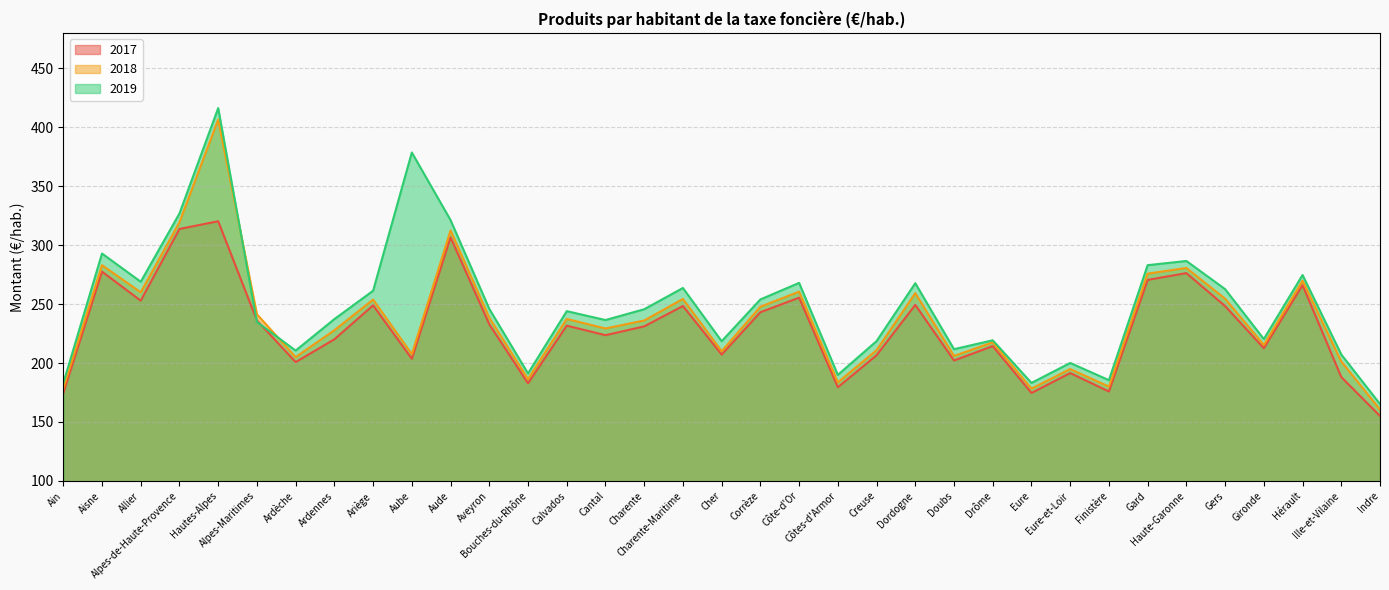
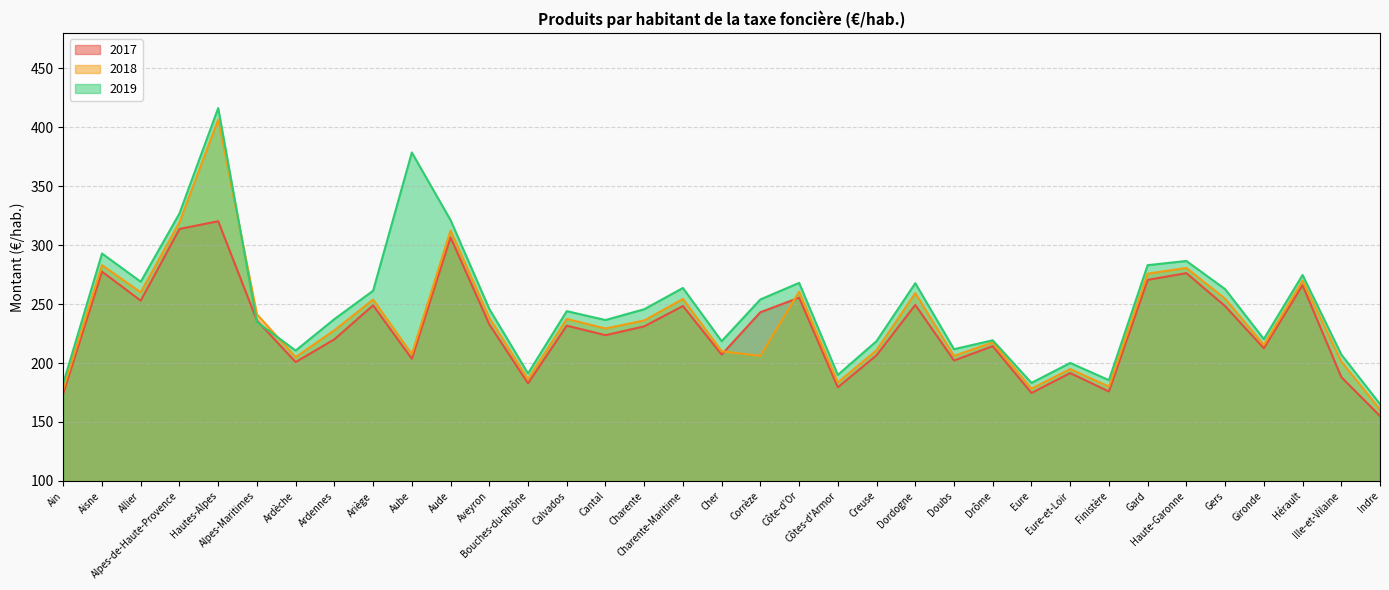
2018, Corrèze: 248 -> 206
